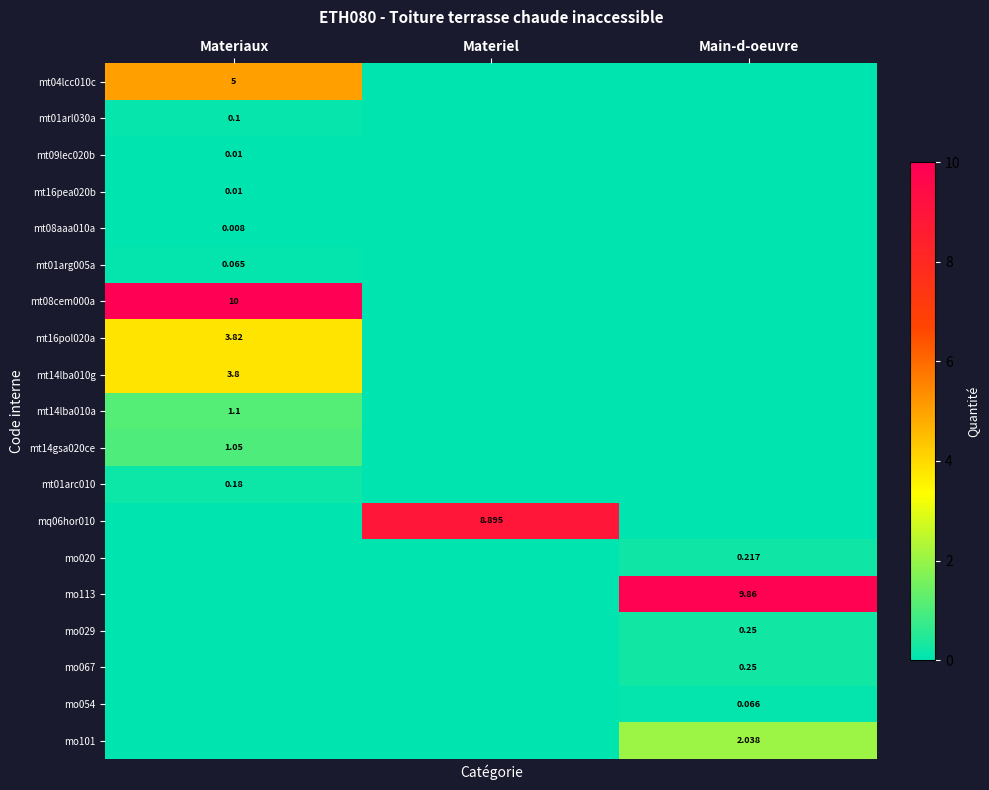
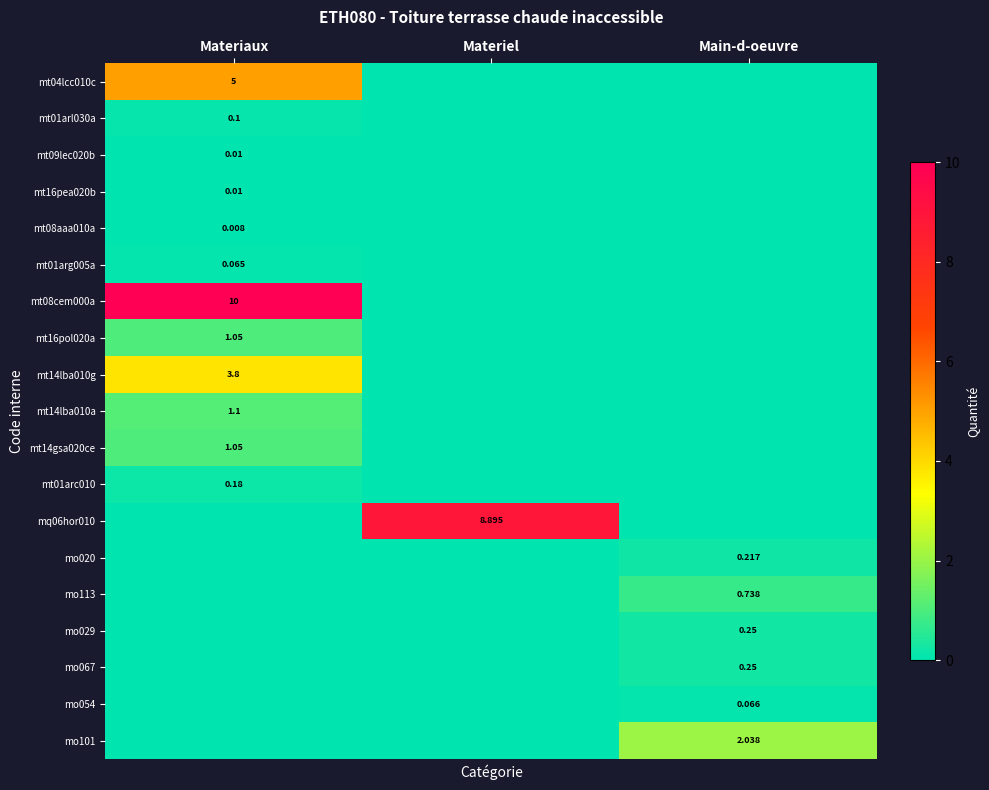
mt16pol020a, Materiaux: 3.82 -> 1.05
mo113, Main-d-oeuvre: 9.86 -> 0.738
